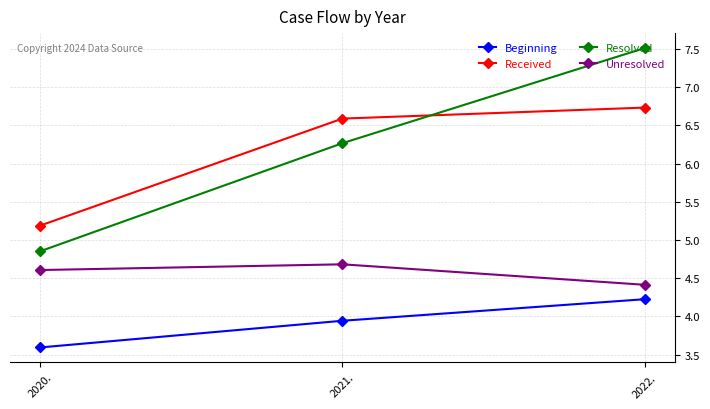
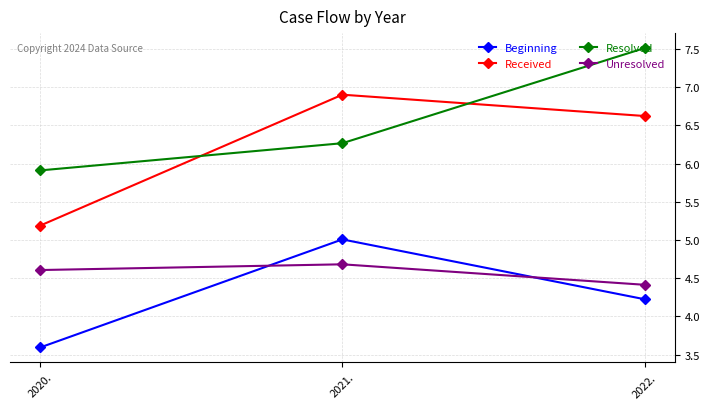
Resolved, 2020.: 4.9 -> 5.9
Beginning, 2021.: 3.9 -> 5.0
Received, 2021.: 6.6 -> 6.9
Received, 2022.: 6.7 -> 6.6
